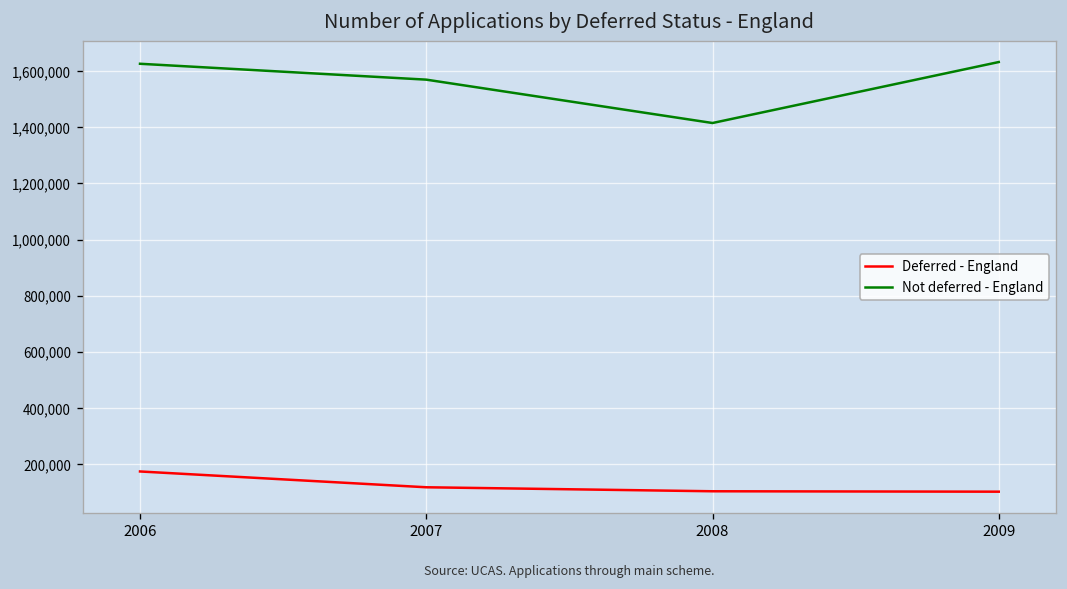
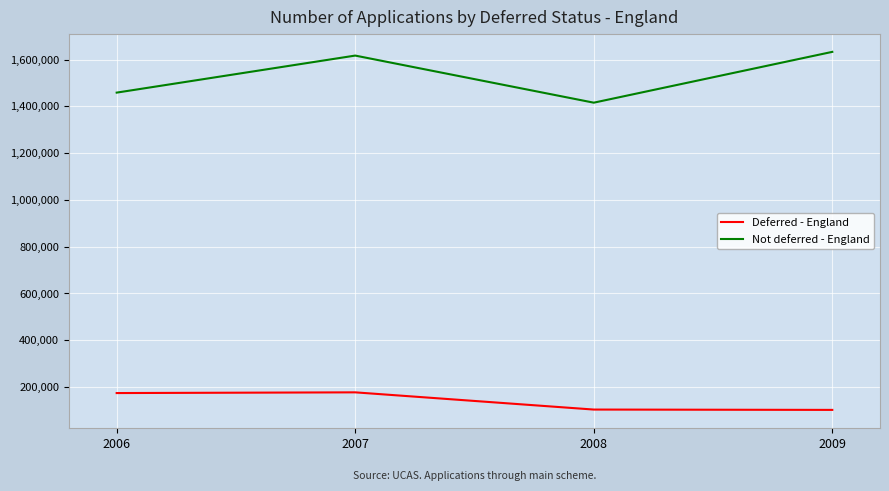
Not deferred - England, 2006: 1,630,000 -> 1,460,000
Deferred - England, 2007: 120,000 -> 180,000
Not deferred - England, 2007: 1,570,000 -> 1,620,000
